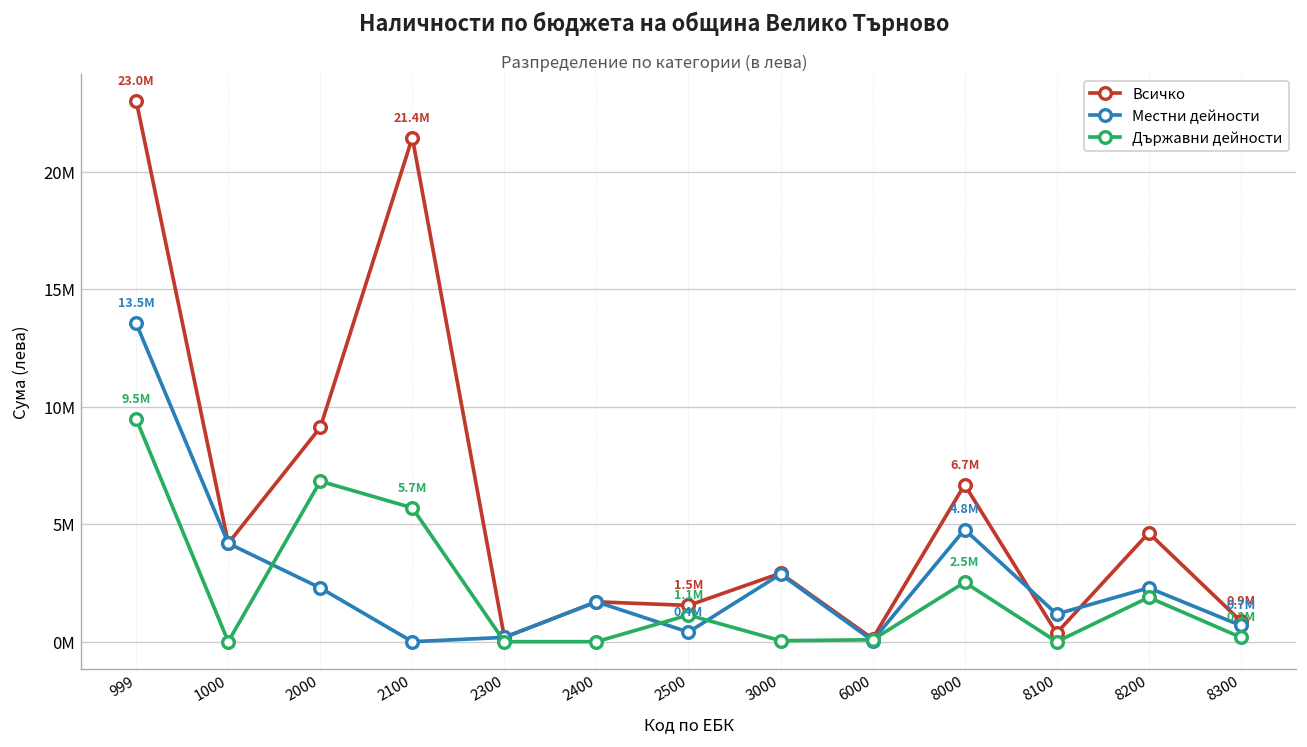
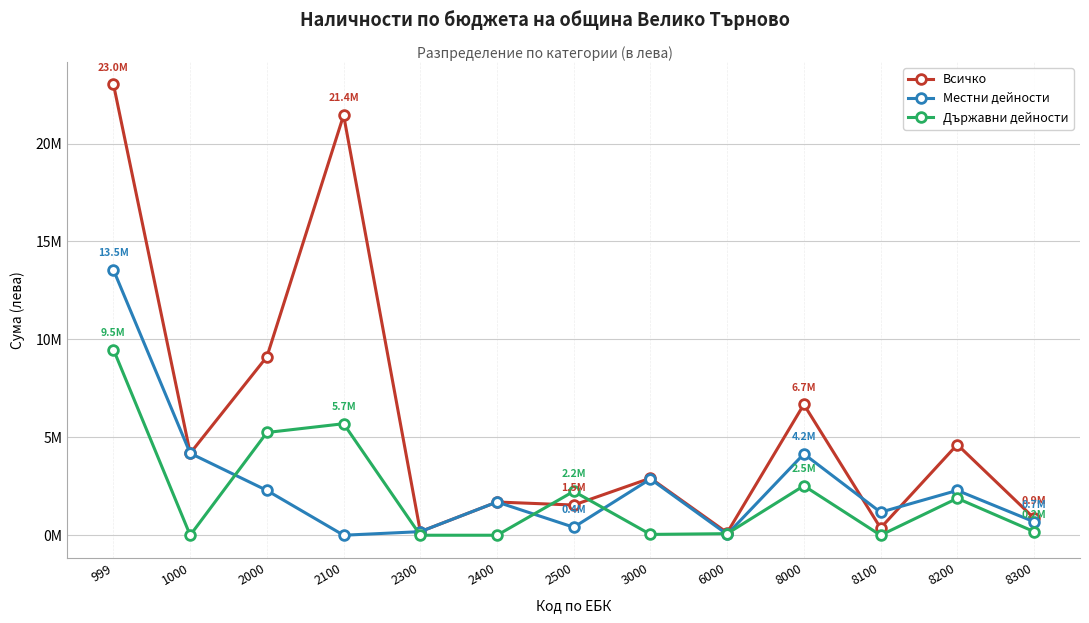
Държавни дейности, 2000: 6800000 -> 5200000
Държавни дейности, 2500: 1.1M -> 2.2M
Местни дейности, 8000: 4.8M -> 4.2M
